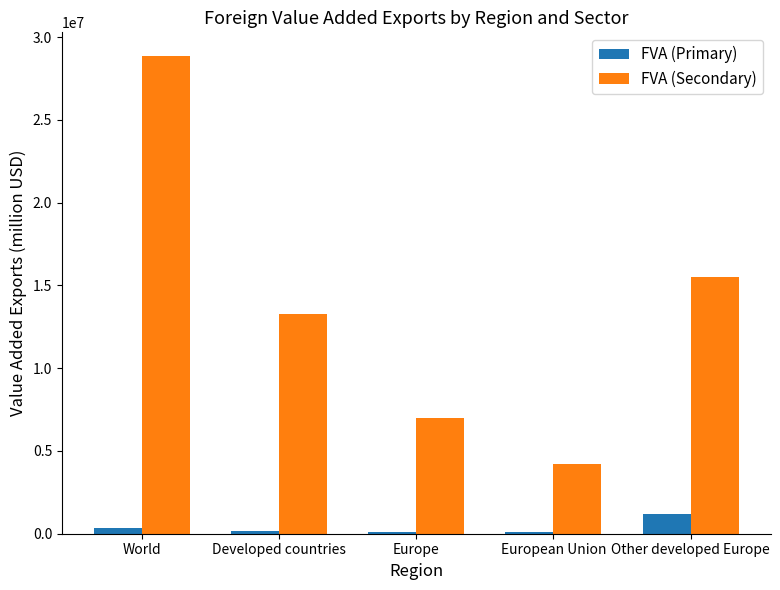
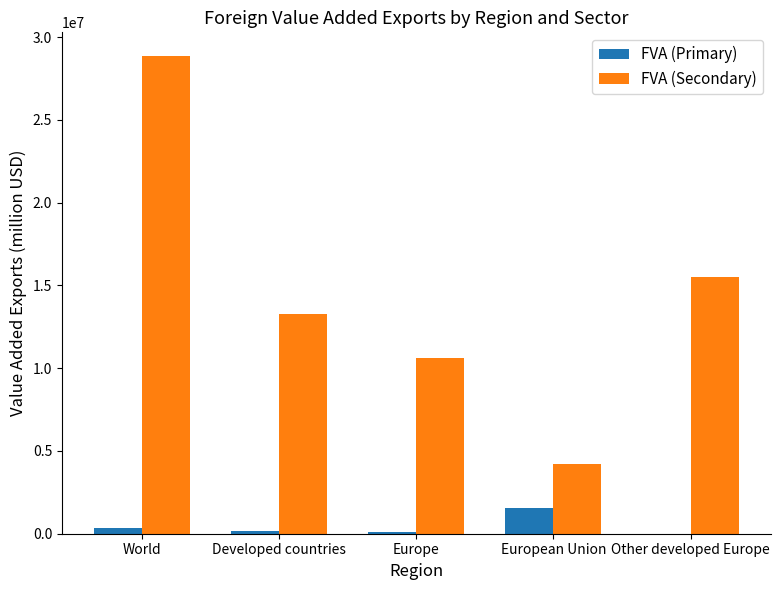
FVA (Secondary), Europe: 7000000 -> 10600000
FVA (Primary), European Union: 100000 -> 1500000
FVA (Primary), Other developed Europe: 1200000 -> 0
